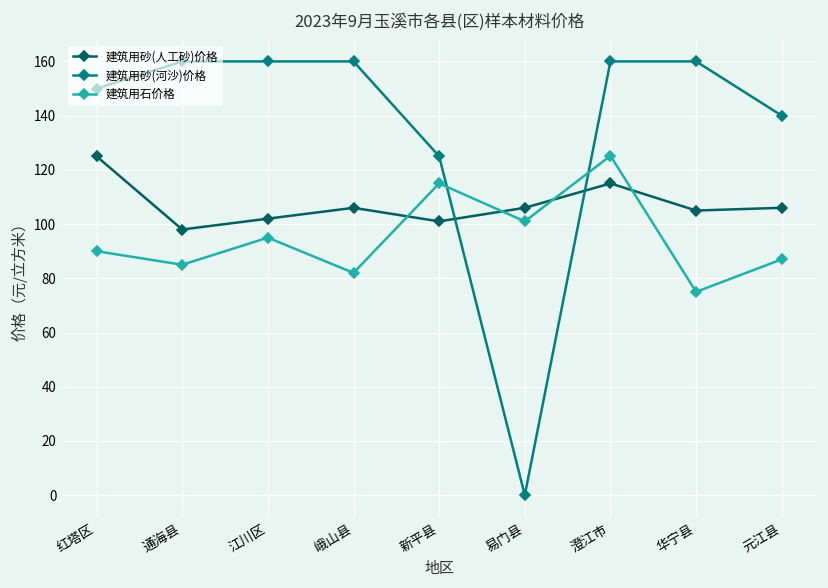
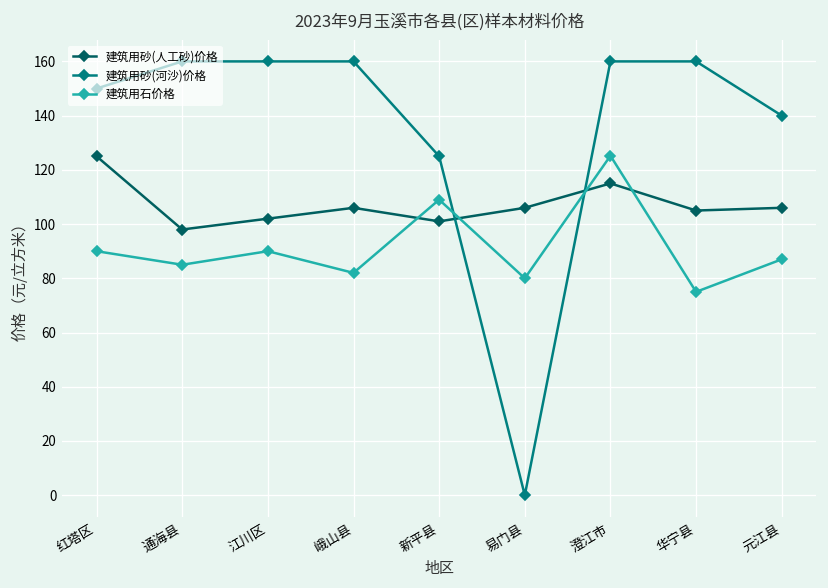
建筑用石价格, 江川区: 95 -> 90
建筑用石价格, 新平县: 115 -> 109
建筑用石价格, 易门县: 101 -> 80
